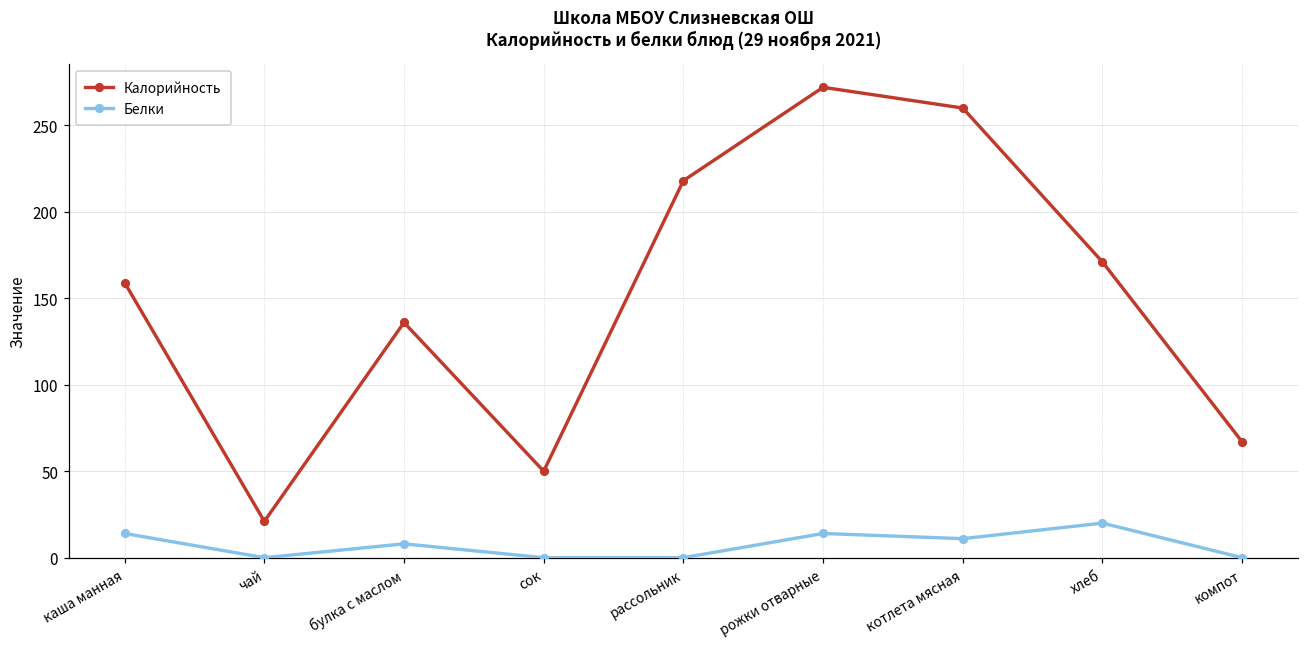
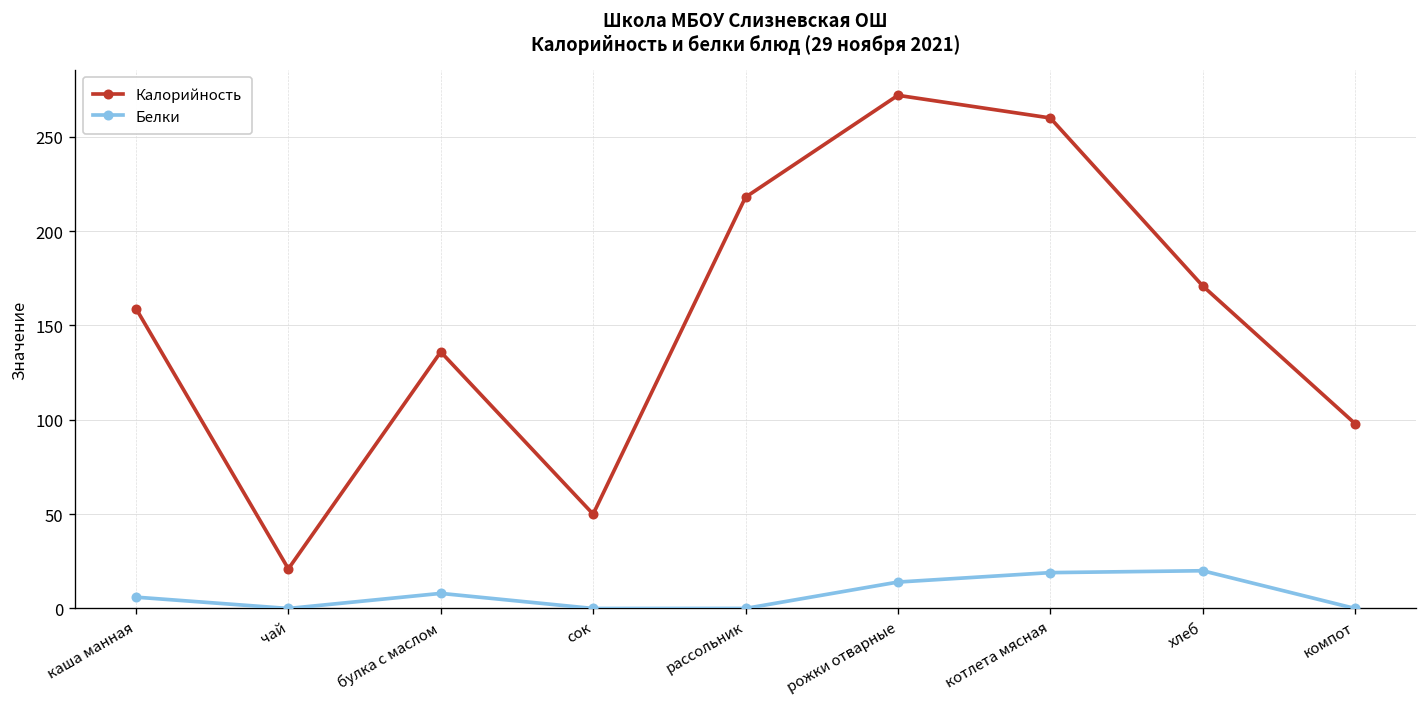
Белки, каша манная: 14 -> 6
Белки, котлета мясная: 11 -> 19
Калорийность, компот: 67 -> 98
